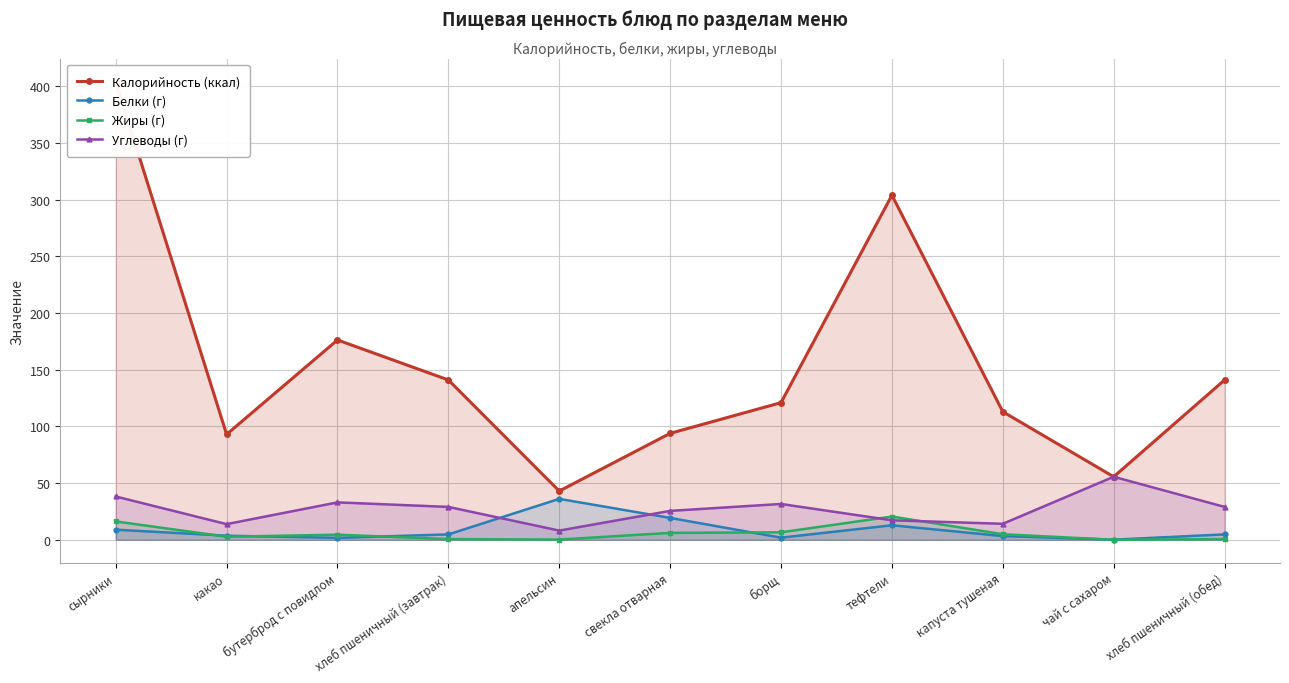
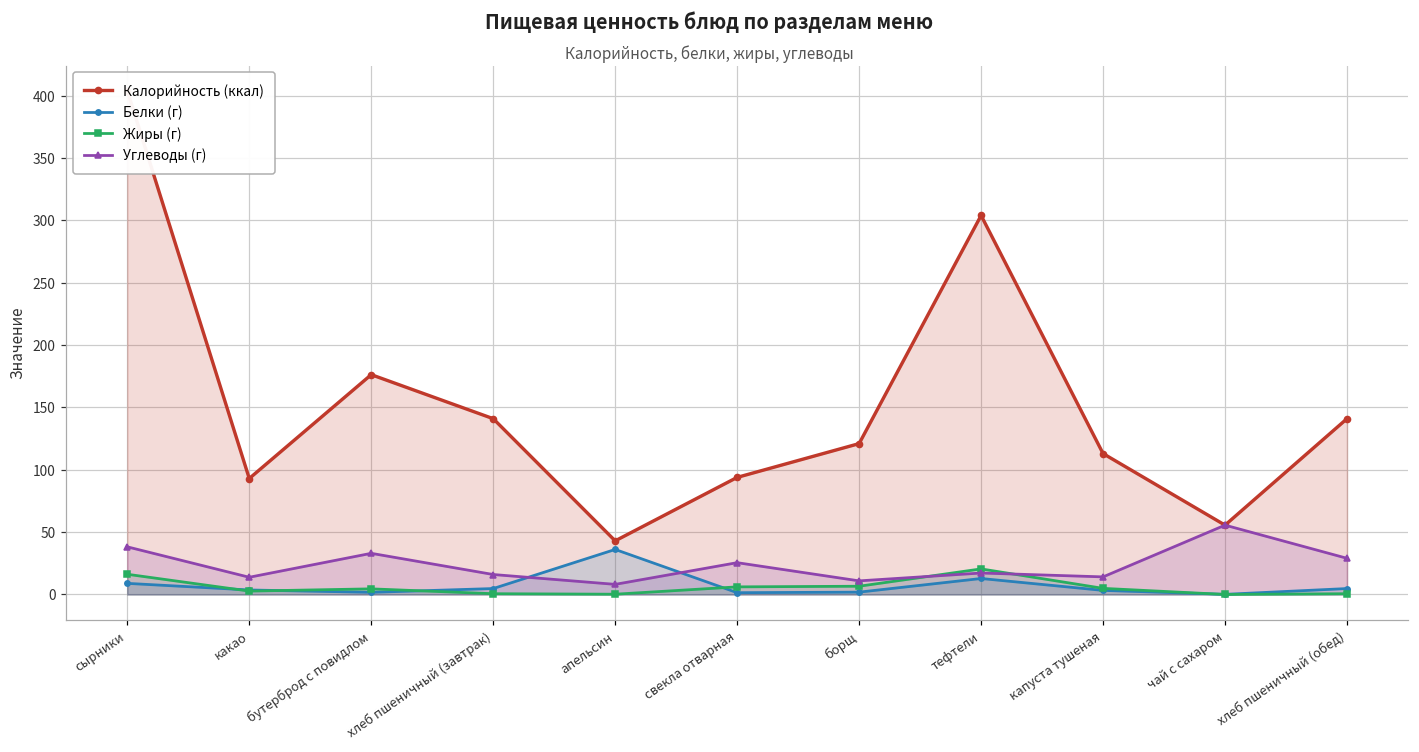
Углеводы (г), хлеб пшеничный (завтрак): 29 -> 16
Белки (г), свекла отварная: 19 -> 1
Углеводы (г), борщ: 32 -> 11
